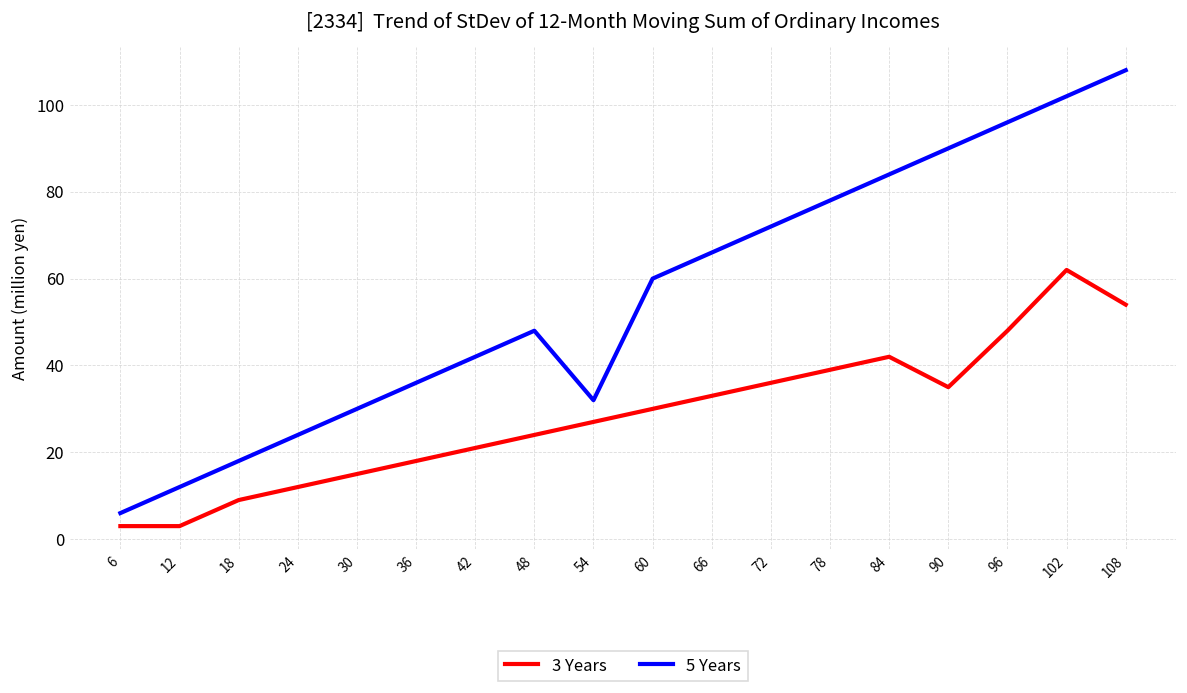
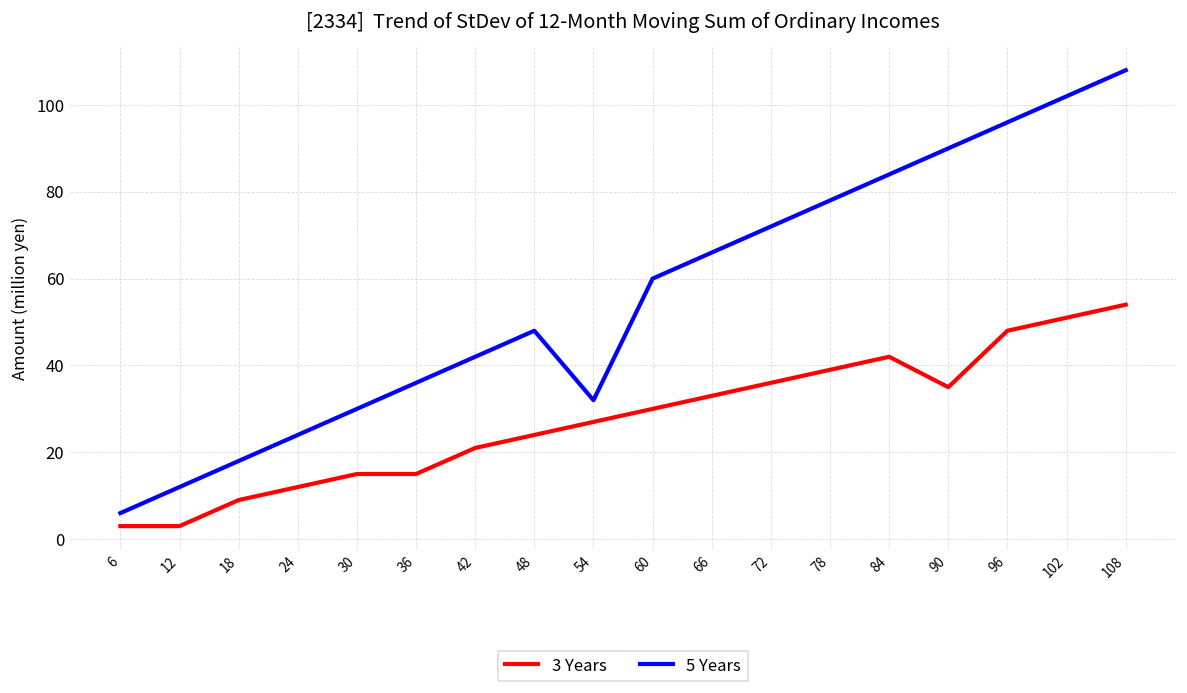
3 Years, 36: 18 -> 15
3 Years, 102: 62 -> 51
